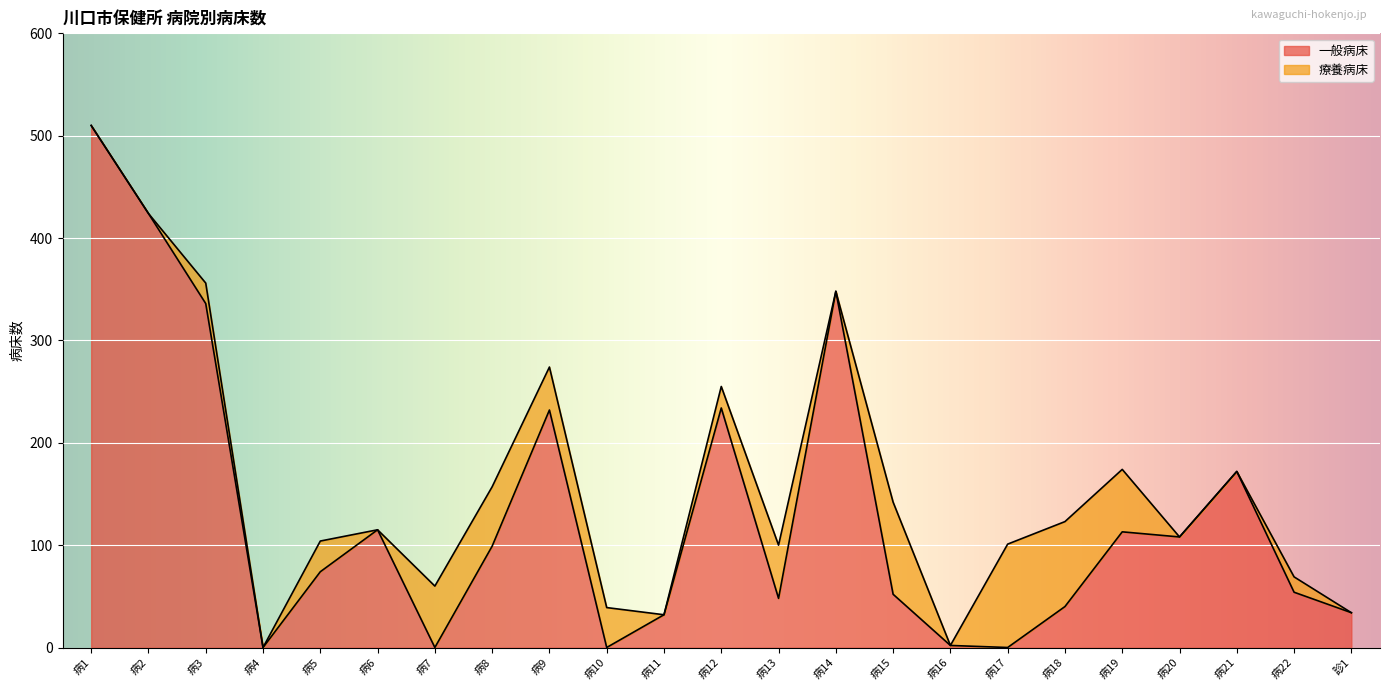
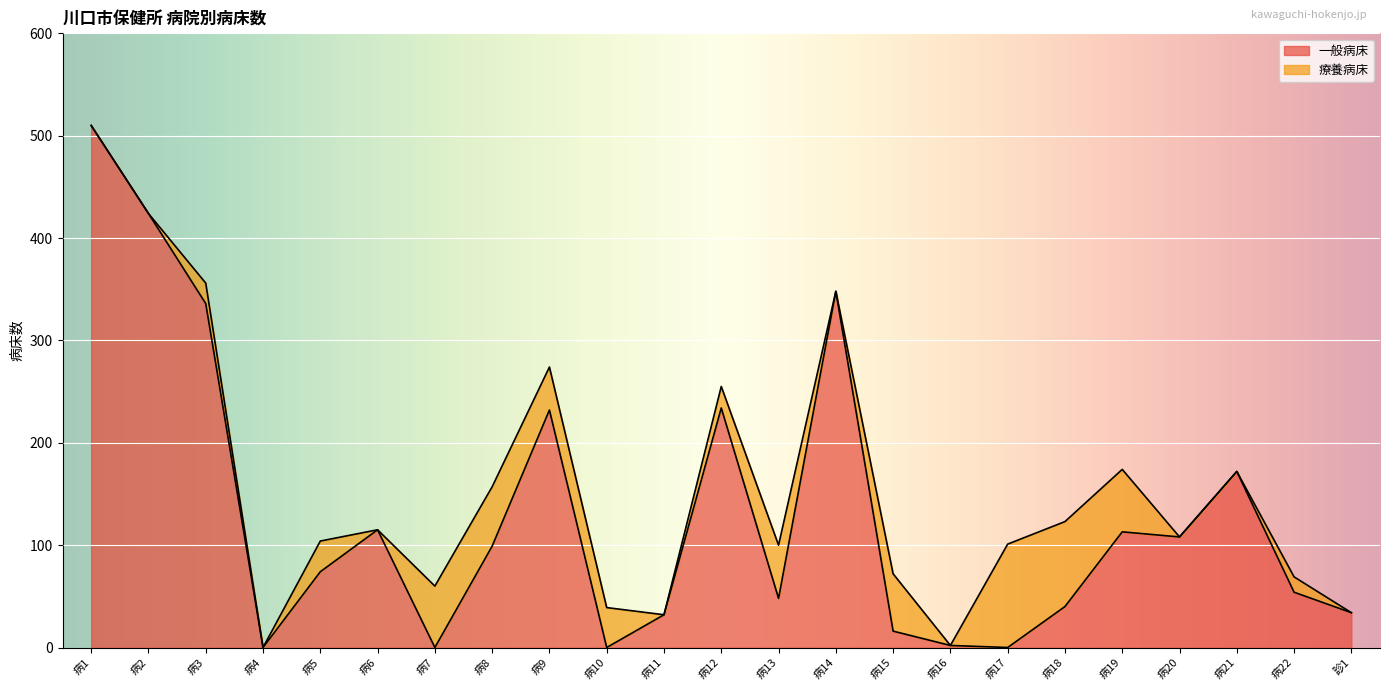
一般病床, 病15: 52 -> 16
療養病床, 病15: 90 -> 56
